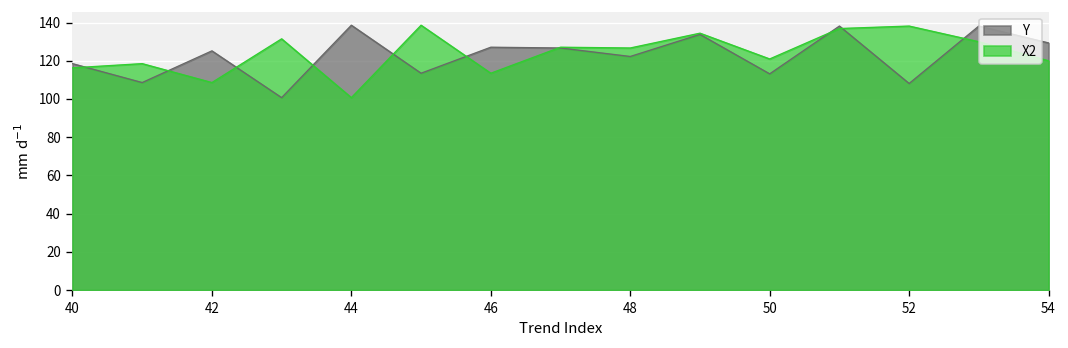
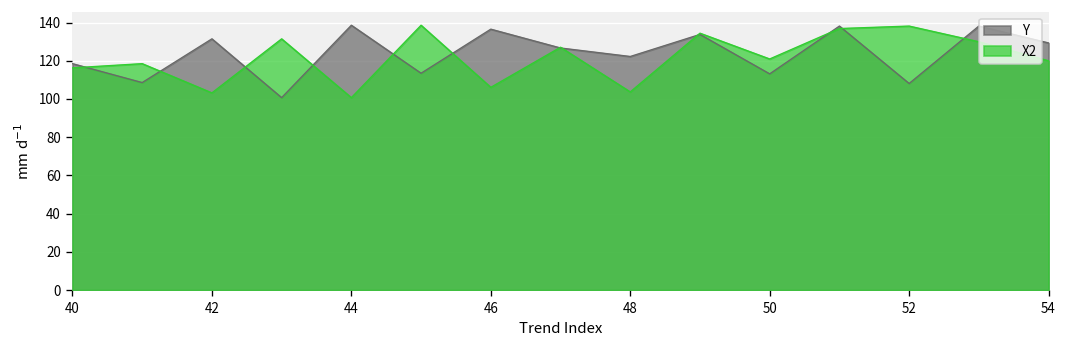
Y, 42: 125 -> 131
X2, 42: 109 -> 103
Y, 46: 127 -> 137
X2, 46: 113 -> 106
X2, 48: 127 -> 104
